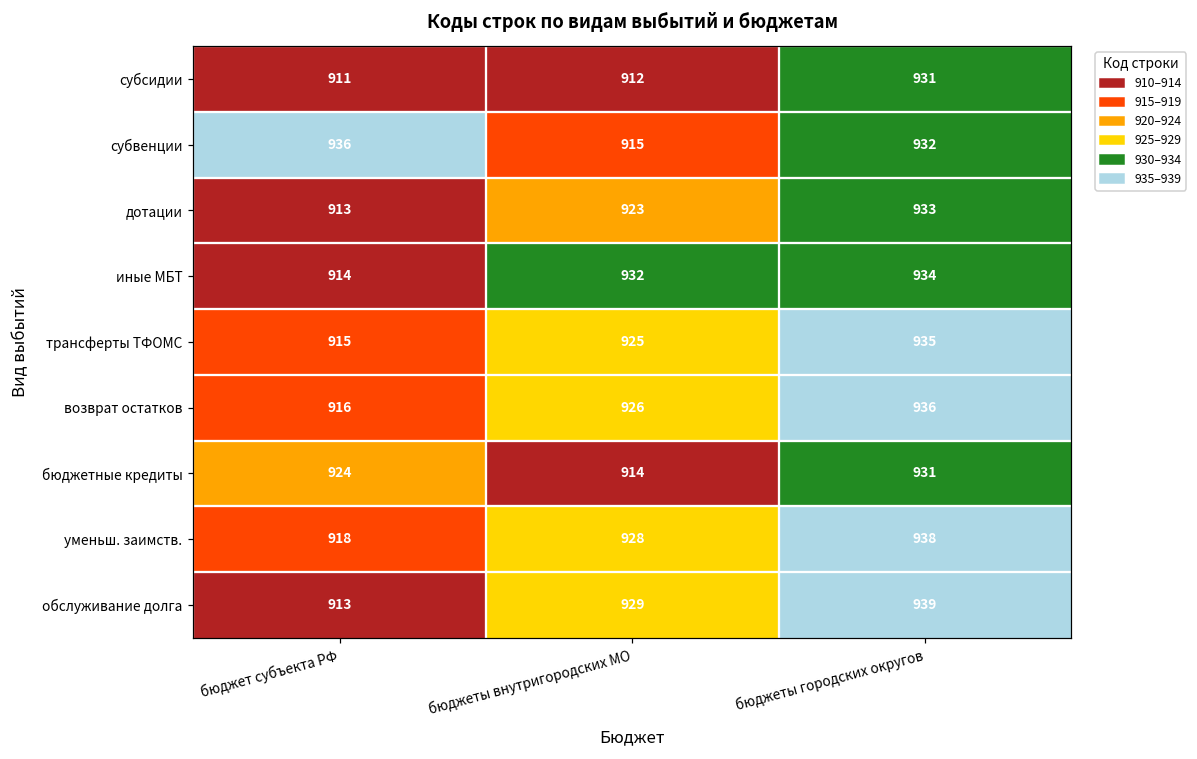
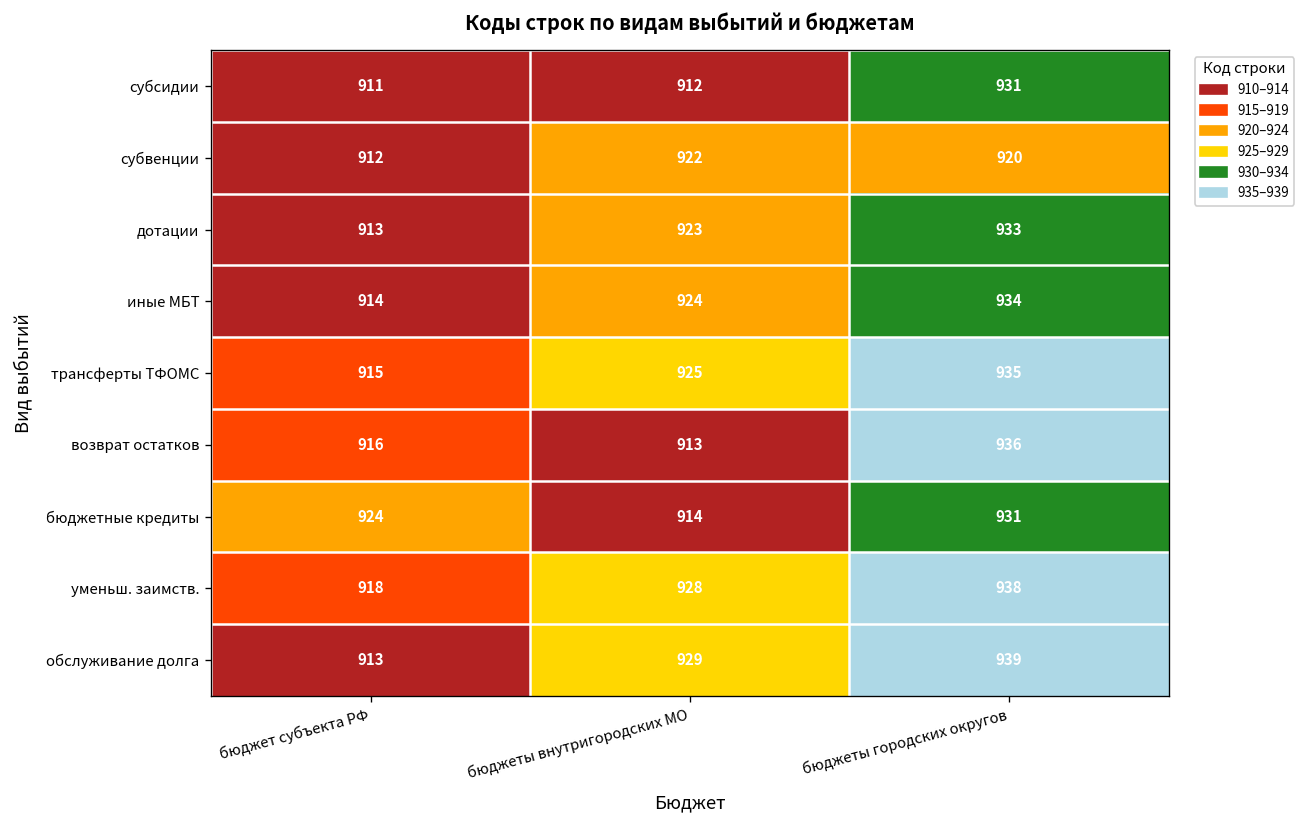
субвенции, бюджет субъекта РФ: 936 -> 912
субвенции, бюджеты внутригородских МО: 915 -> 922
субвенции, бюджеты городских округов: 932 -> 920
иные МБТ, бюджеты внутригородских МО: 932 -> 924
возврат остатков, бюджеты внутригородских МО: 926 -> 913
